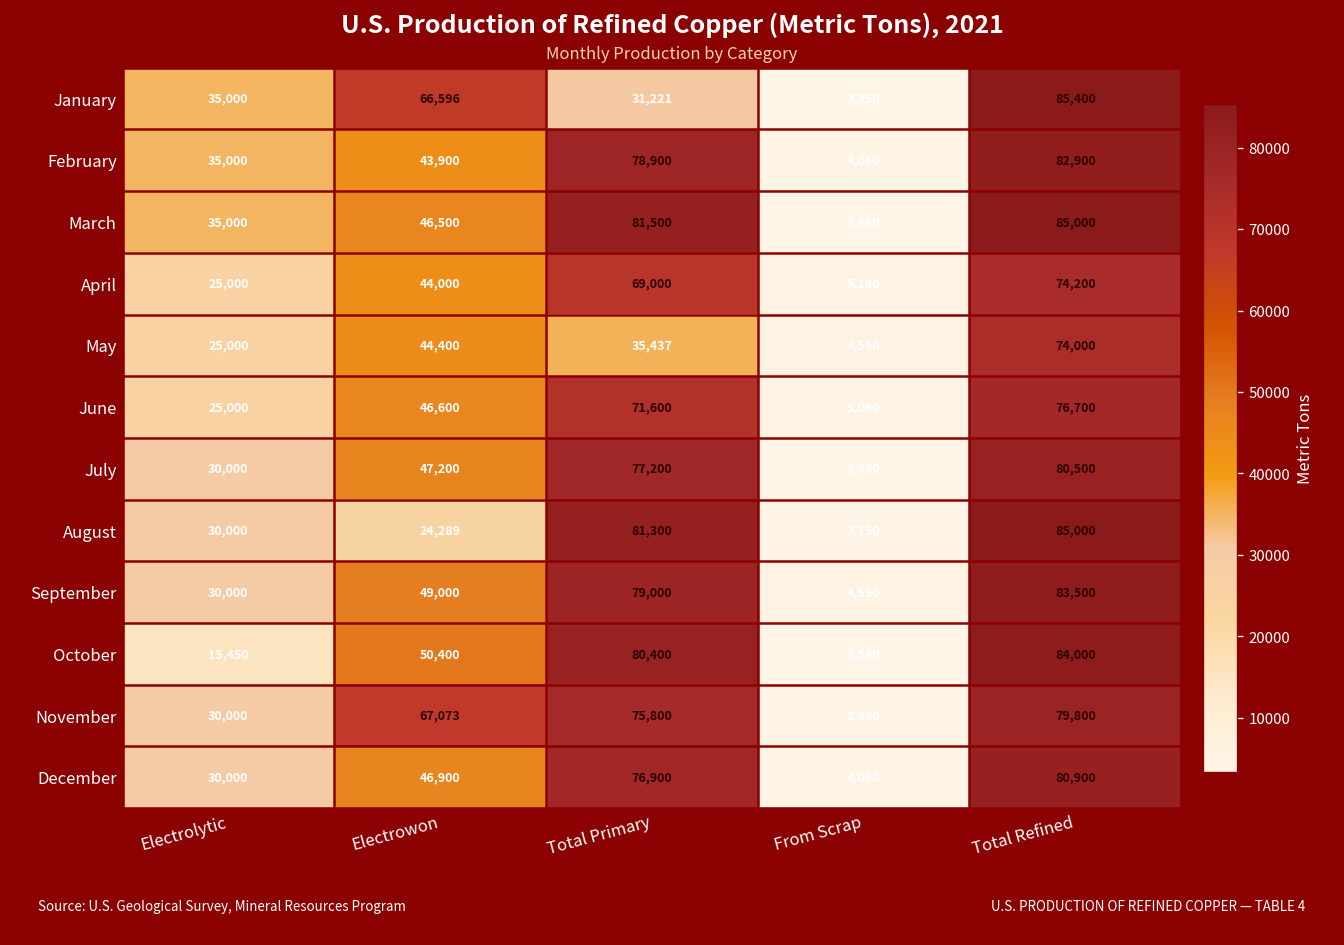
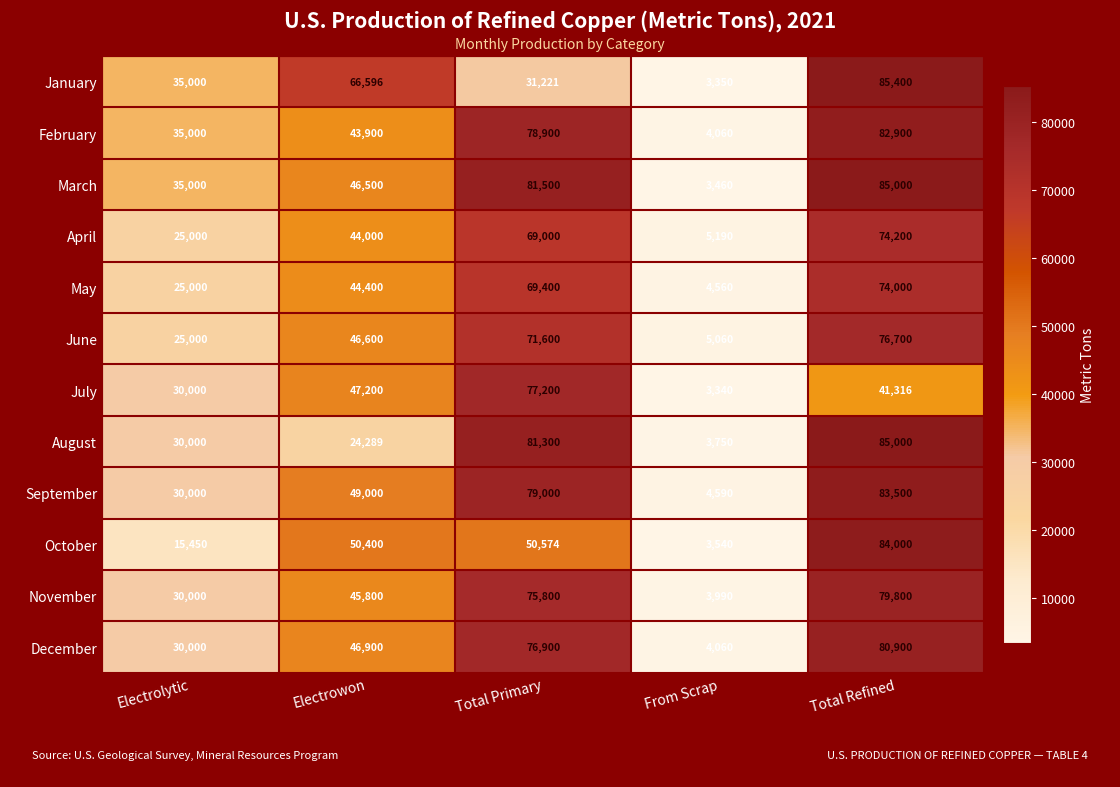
May, Total Primary: 35,437 -> 69,400
July, Total Refined: 80,500 -> 41,316
October, Total Primary: 80,400 -> 50,574
November, Electrowon: 67,073 -> 45,800
